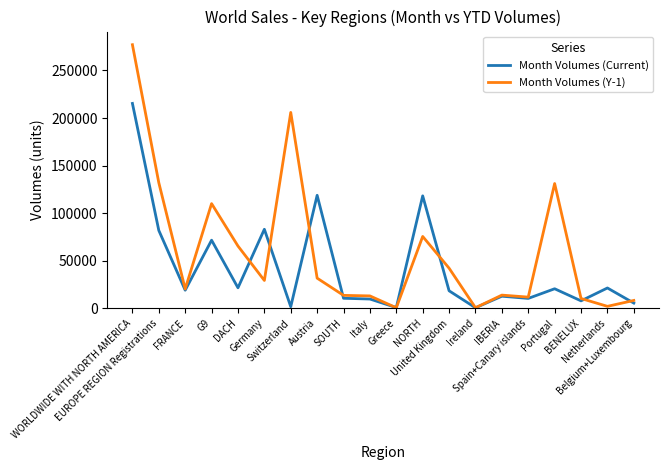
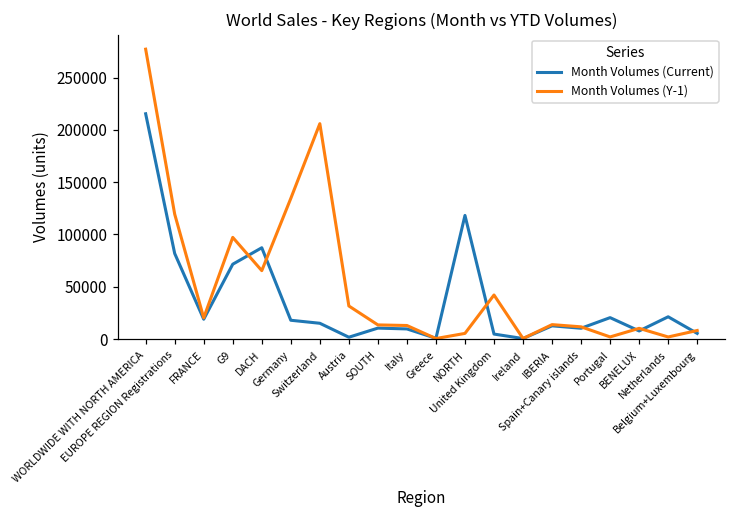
Month Volumes (Y-1), EUROPE REGION Registrations: 130000 -> 120000
Month Volumes (Y-1), G9: 110000 -> 100000
Month Volumes (Current), DACH: 20000 -> 90000
Month Volumes (Current), Germany: 80000 -> 20000
Month Volumes (Y-1), Germany: 30000 -> 130000
Month Volumes (Current), Switzerland: 0 -> 20000
Month Volumes (Current), Austria: 120000 -> 0
Month Volumes (Y-1), NORTH: 80000 -> 10000
Month Volumes (Current), United Kingdom: 20000 -> 0
Month Volumes (Y-1), Portugal: 130000 -> 0
